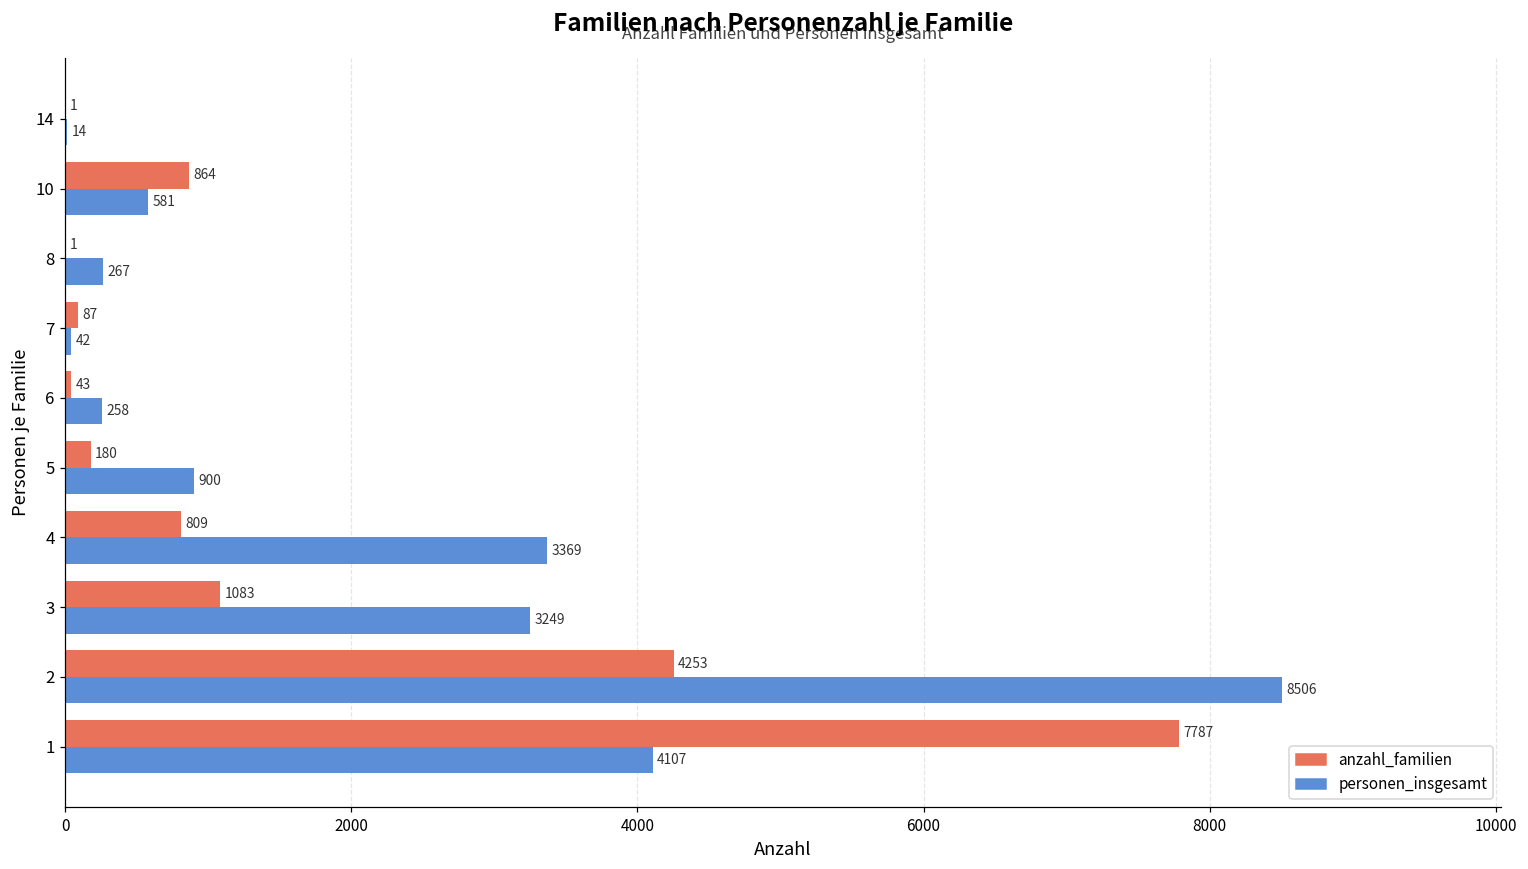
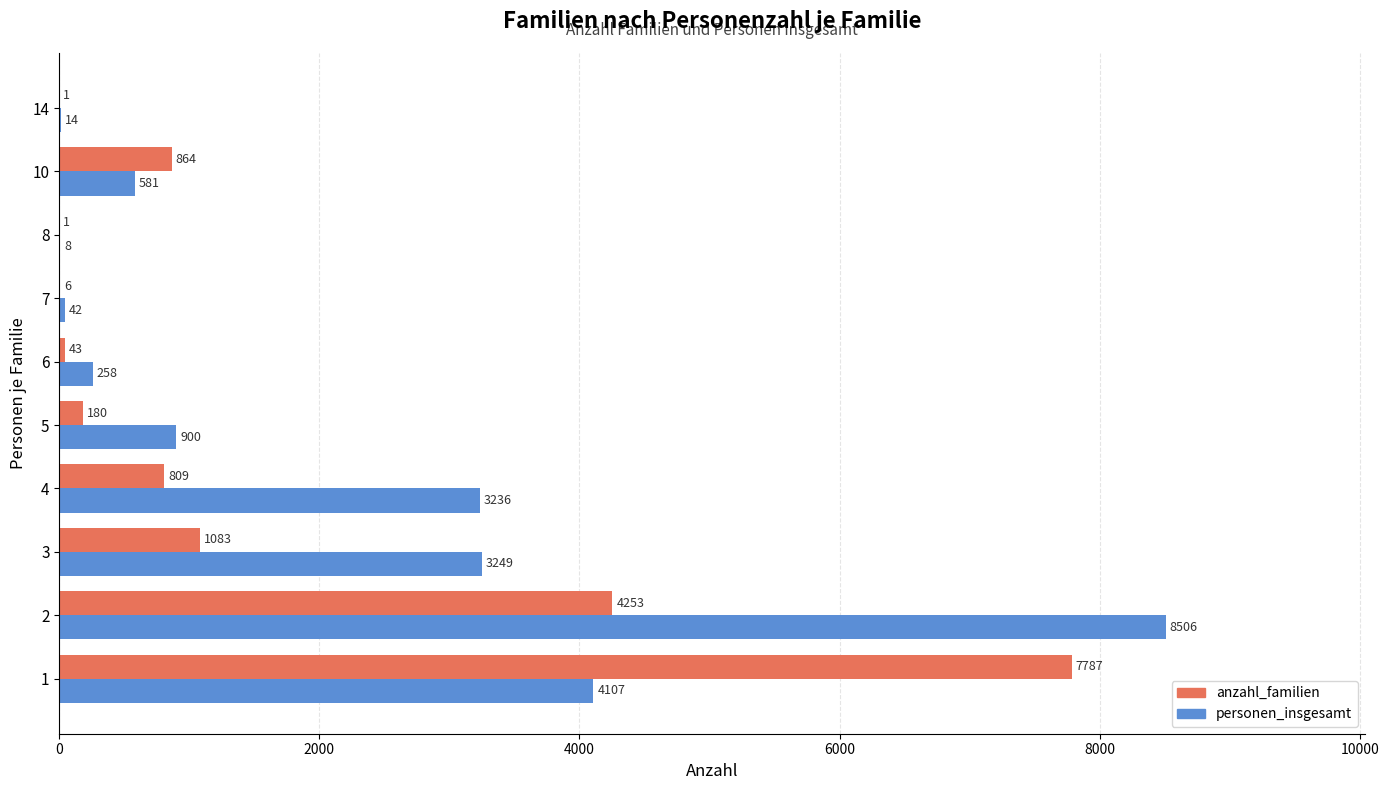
personen_insgesamt, 8: 267 -> 8
anzahl_familien, 7: 87 -> 6
personen_insgesamt, 4: 3369 -> 3236
